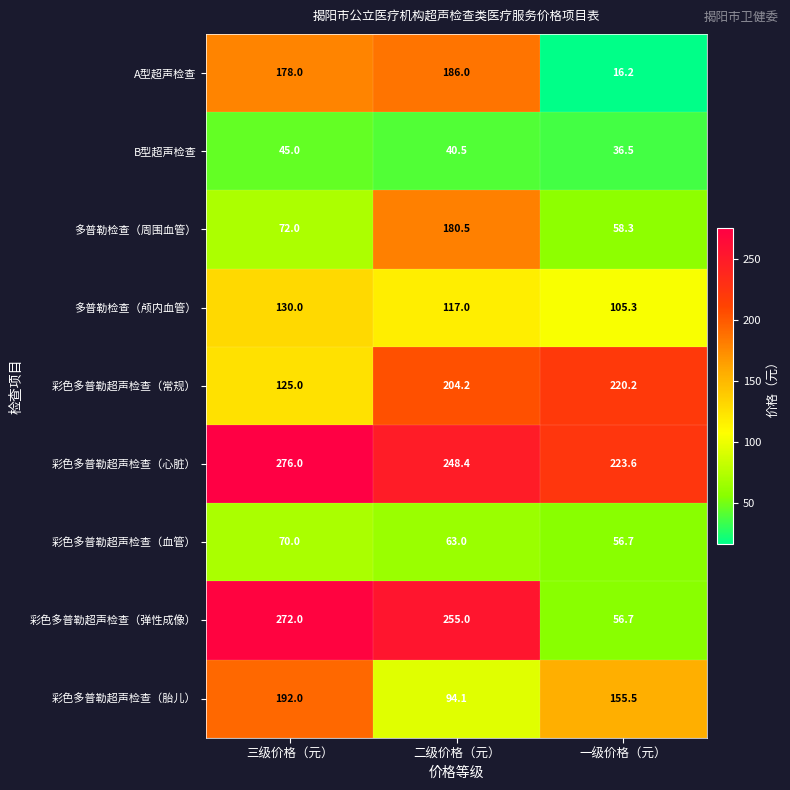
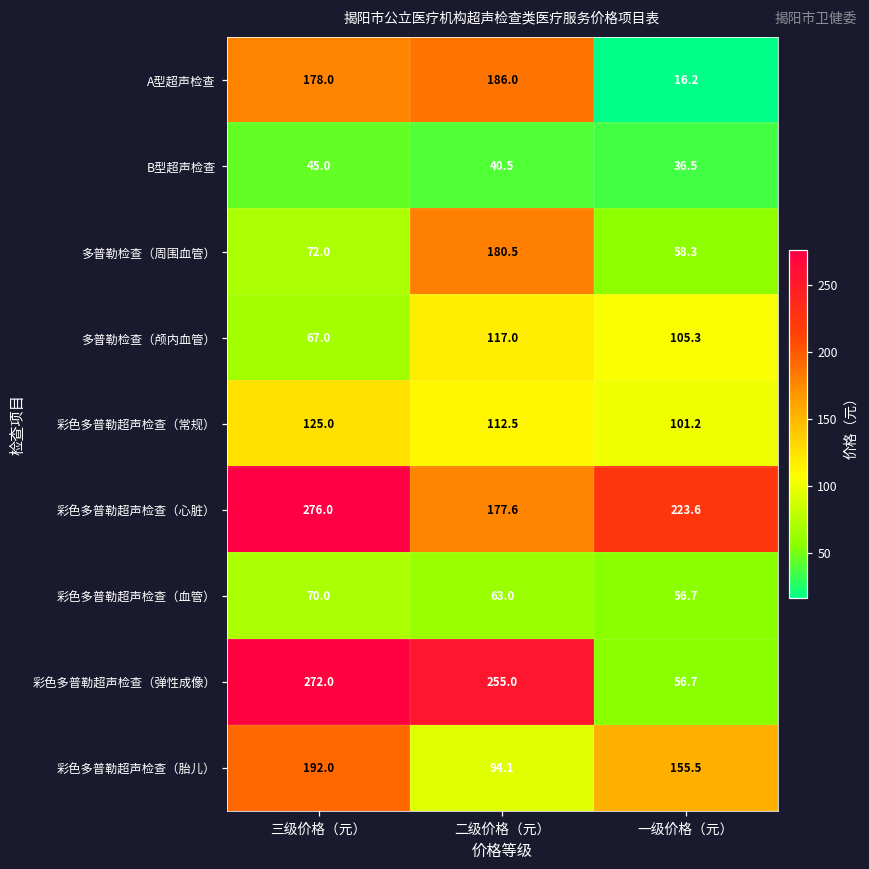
多普勒检查（颅内血管）, 三级价格（元）: 130.0 -> 67.0
彩色多普勒超声检查（常规）, 二级价格（元）: 204.2 -> 112.5
彩色多普勒超声检查（常规）, 一级价格（元）: 220.2 -> 101.2
彩色多普勒超声检查（心脏）, 二级价格（元）: 248.4 -> 177.6
